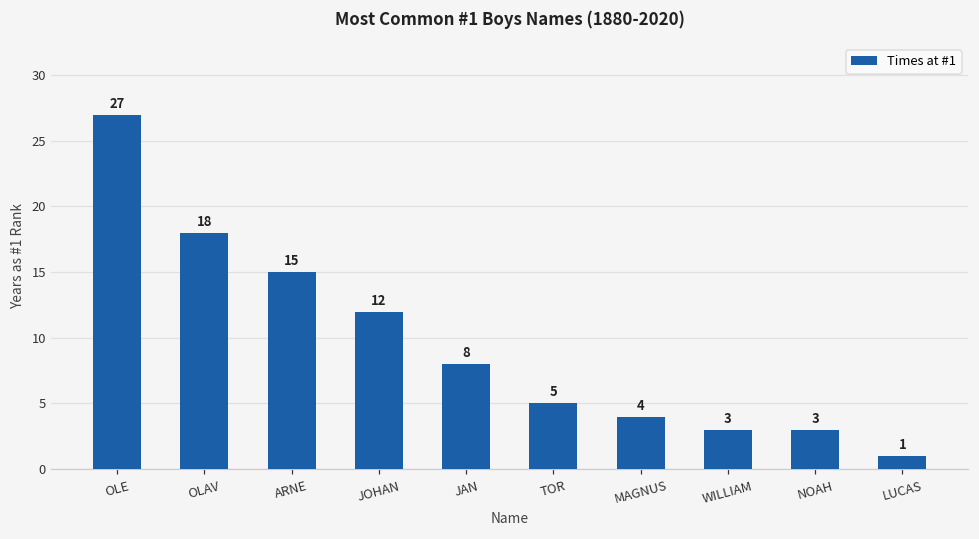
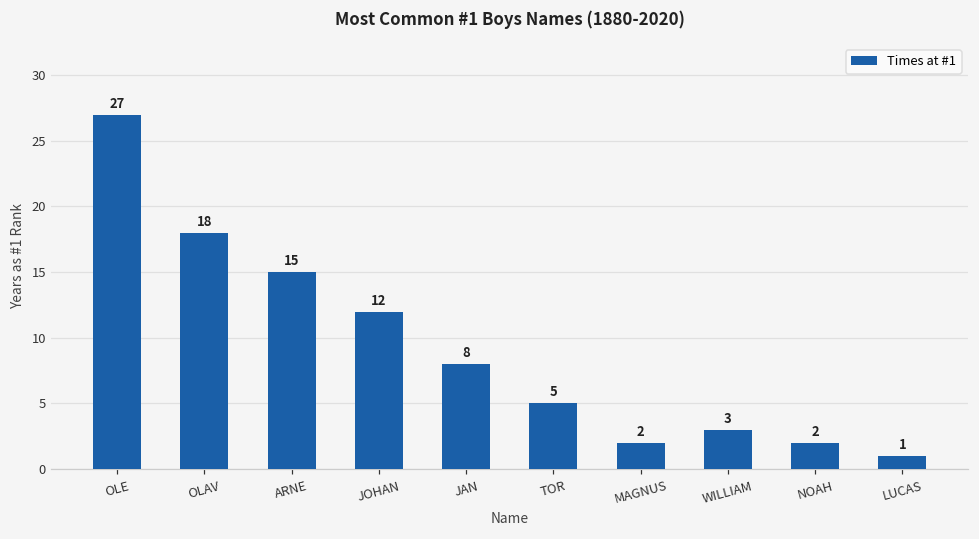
MAGNUS: 4 -> 2
NOAH: 3 -> 2
